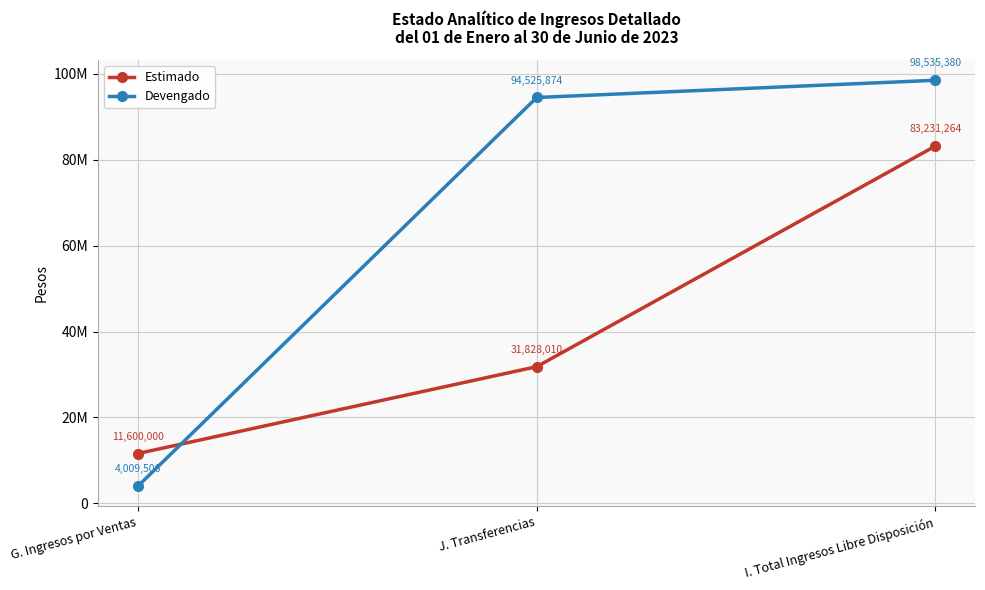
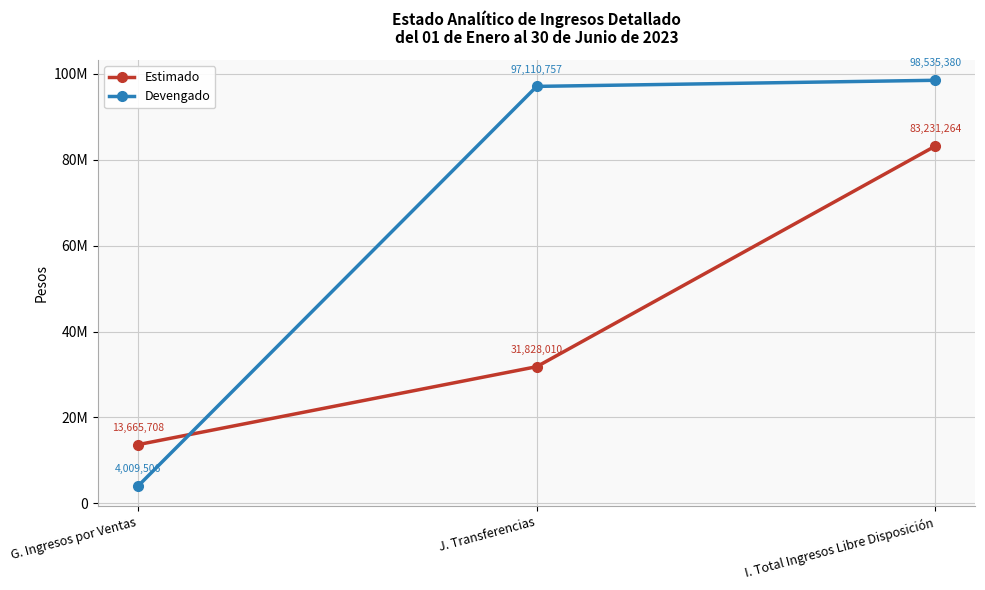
Estimado, G. Ingresos por Ventas: 11,600,000 -> 13,665,708
Devengado, J. Transferencias: 94,525,874 -> 97,110,757
